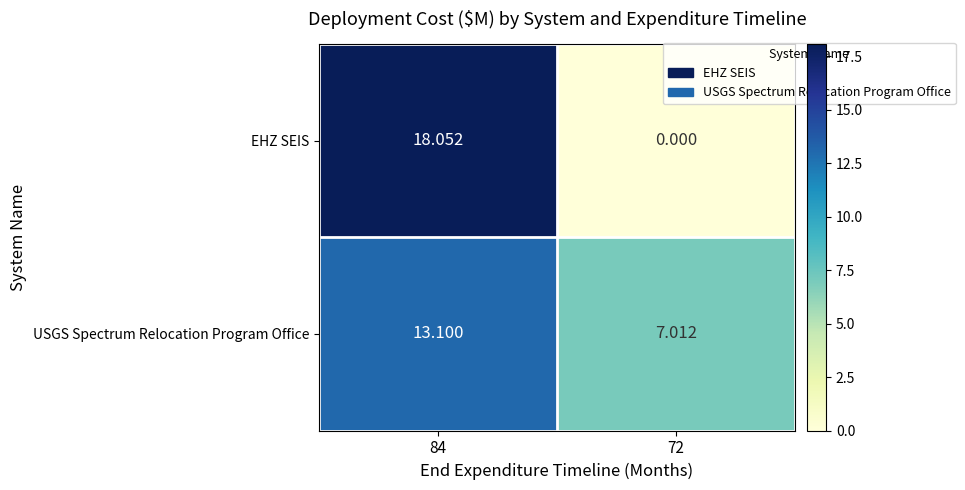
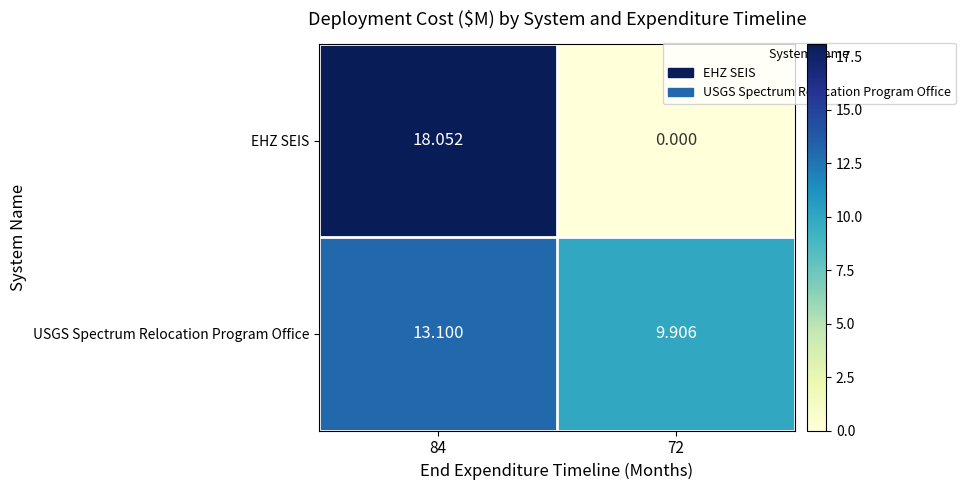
USGS Spectrum Relocation Program Office, 72: 7.012 -> 9.906
